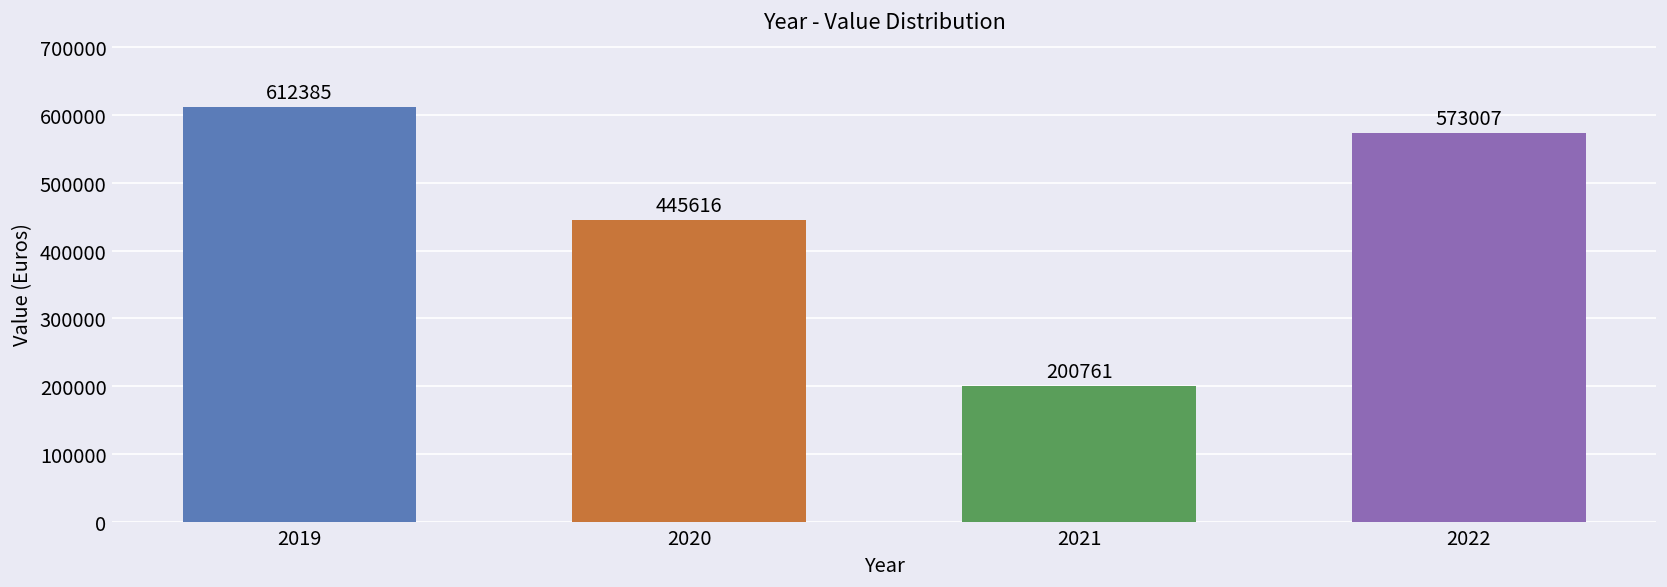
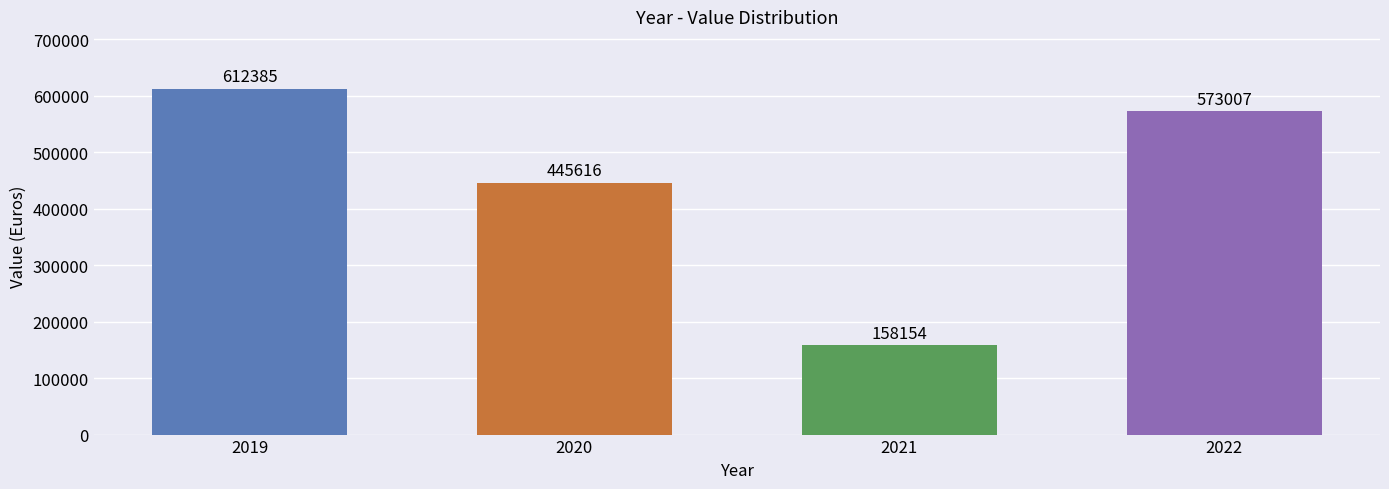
2021: 200761 -> 158154
